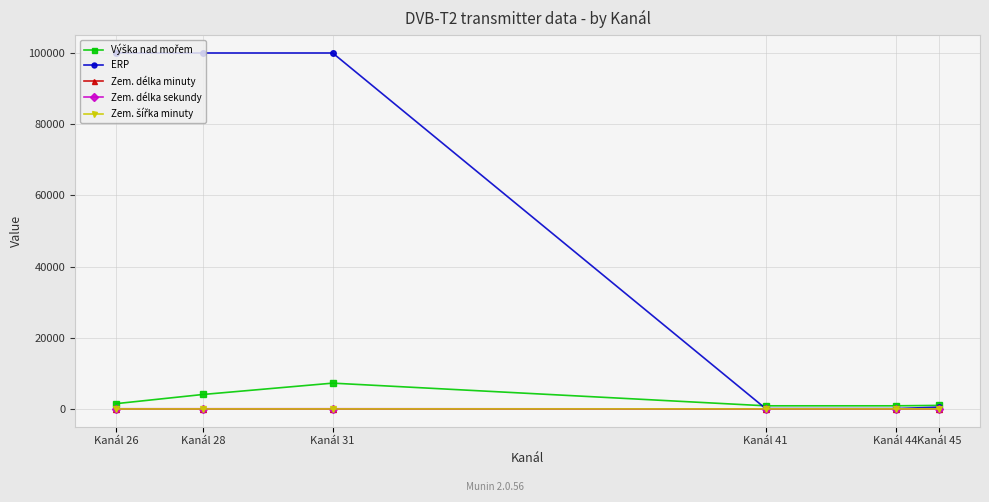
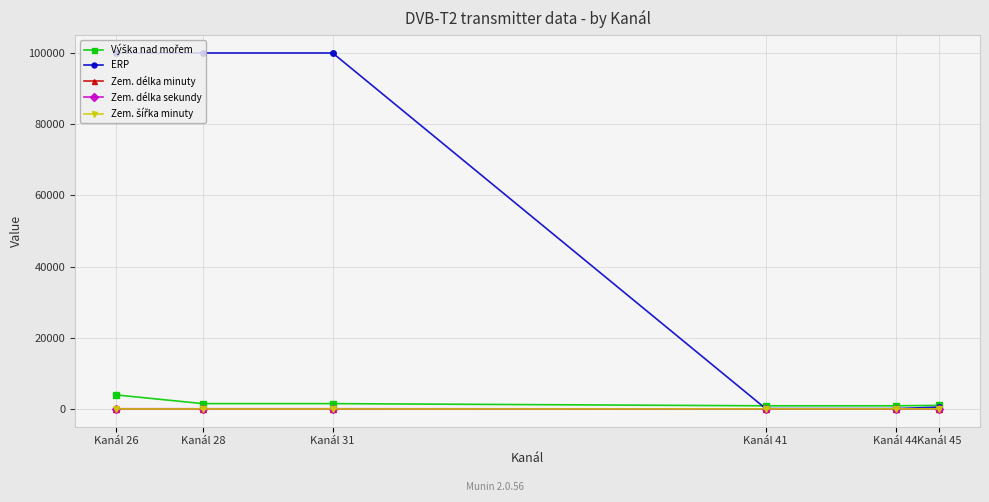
Výška nad mořem, Kanál 26: 1000 -> 4000
Výška nad mořem, Kanál 28: 4000 -> 1000
Výška nad mořem, Kanál 31: 7000 -> 1000
